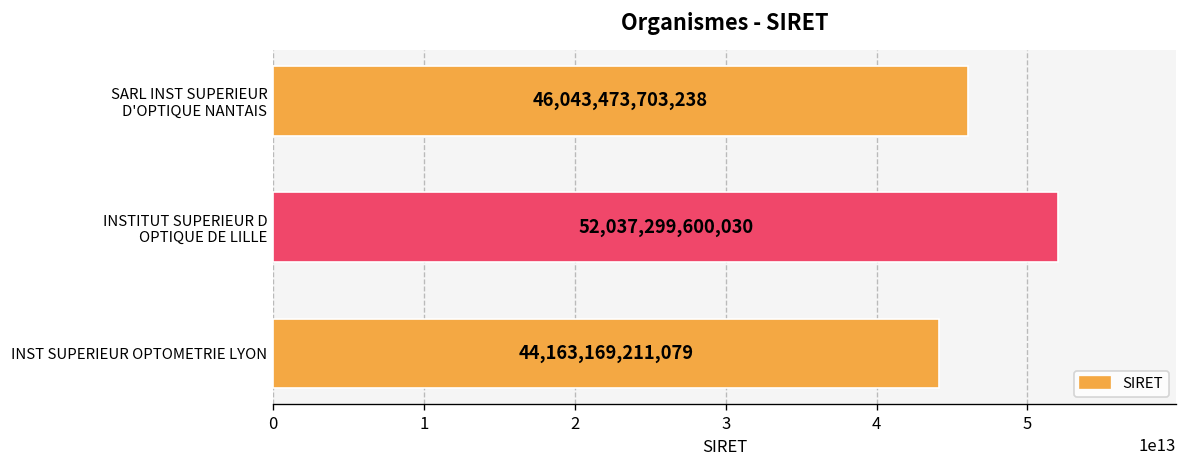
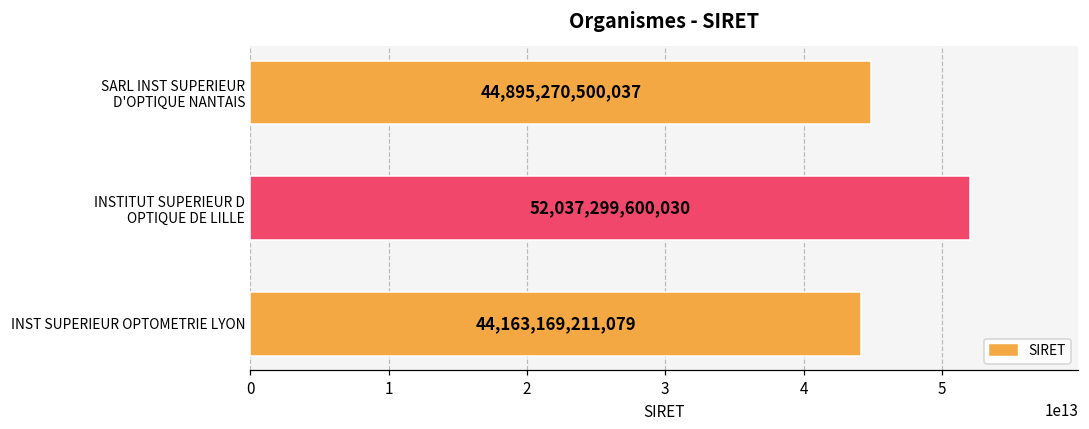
SARL INST SUPERIEUR D'OPTIQUE NANTAIS: 46,043,473,703,238 -> 44,895,270,500,037
